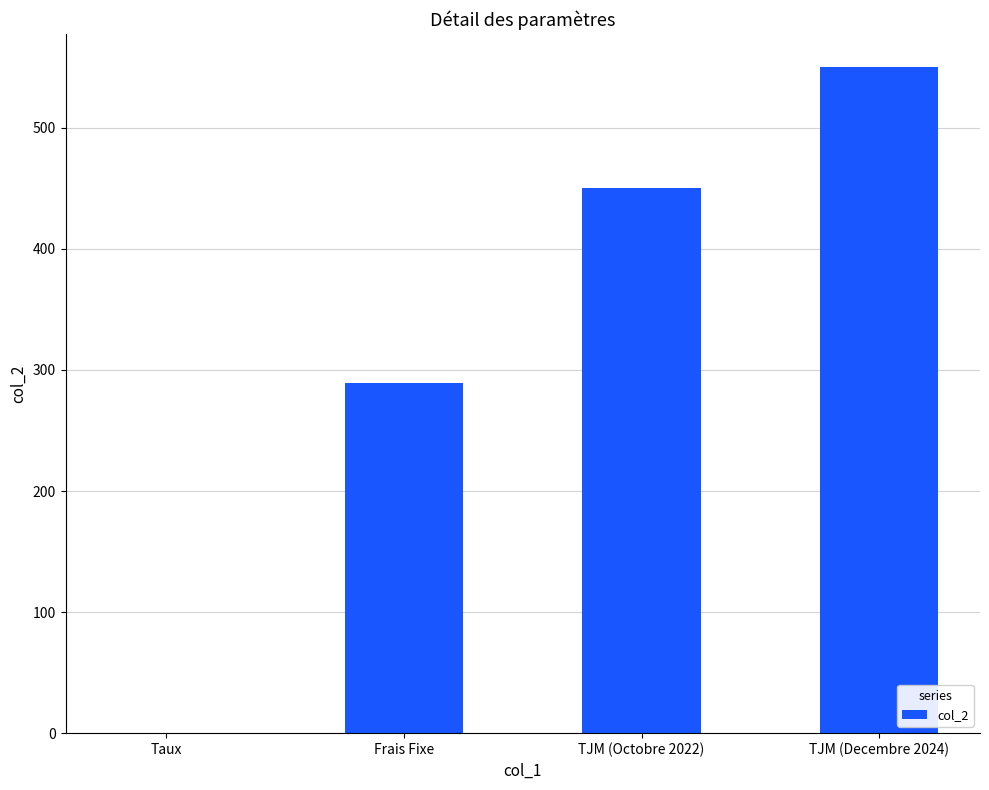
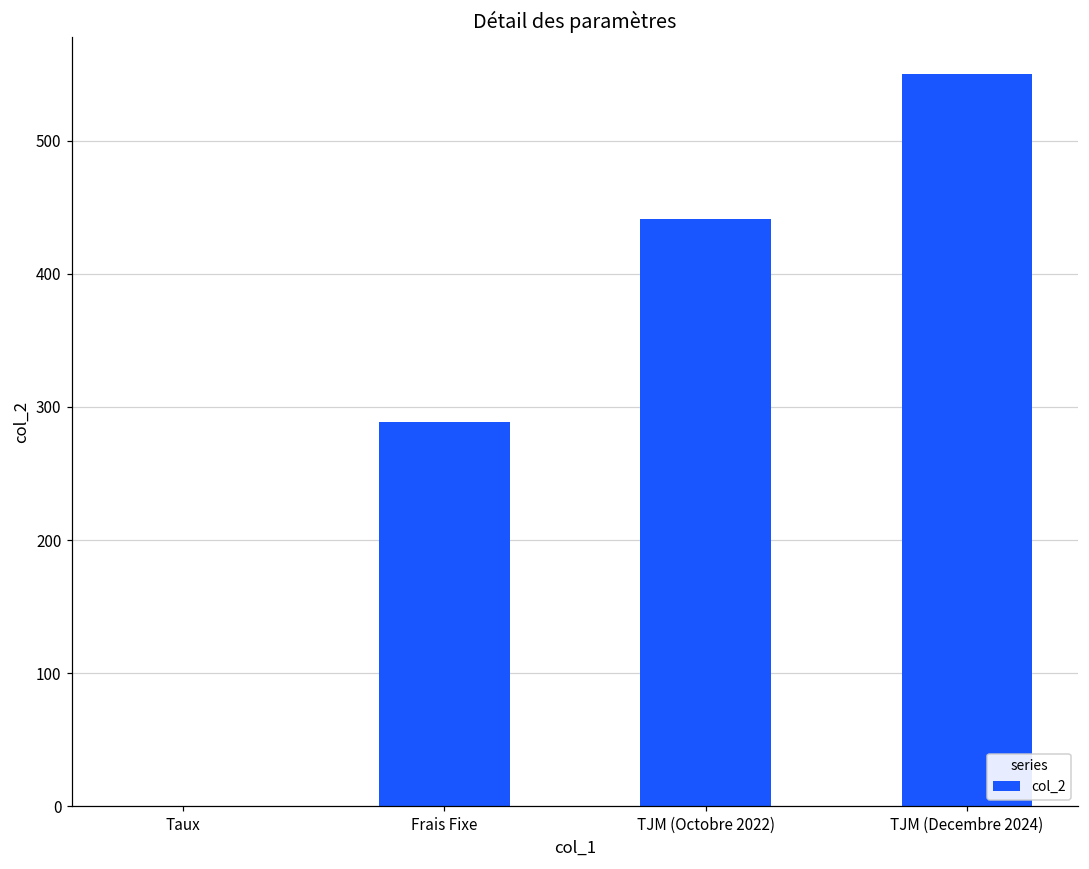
TJM (Octobre 2022): 450 -> 441
